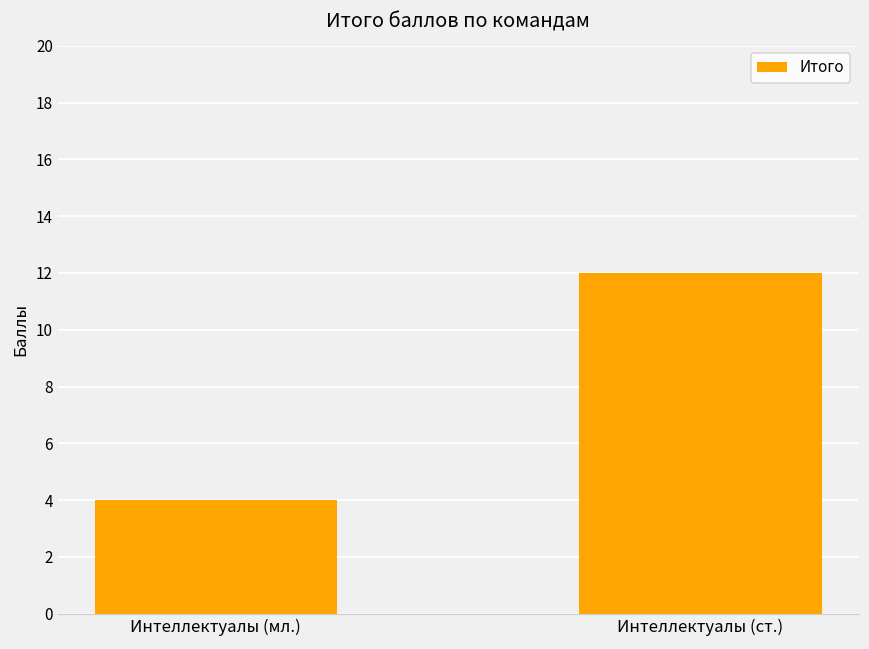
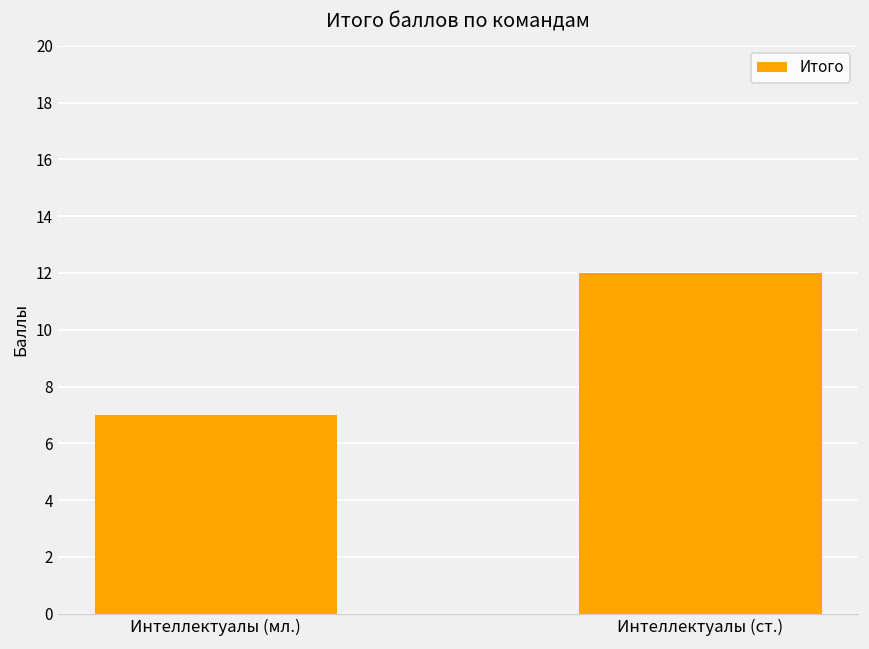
Интеллектуалы (мл.): 4 -> 7
